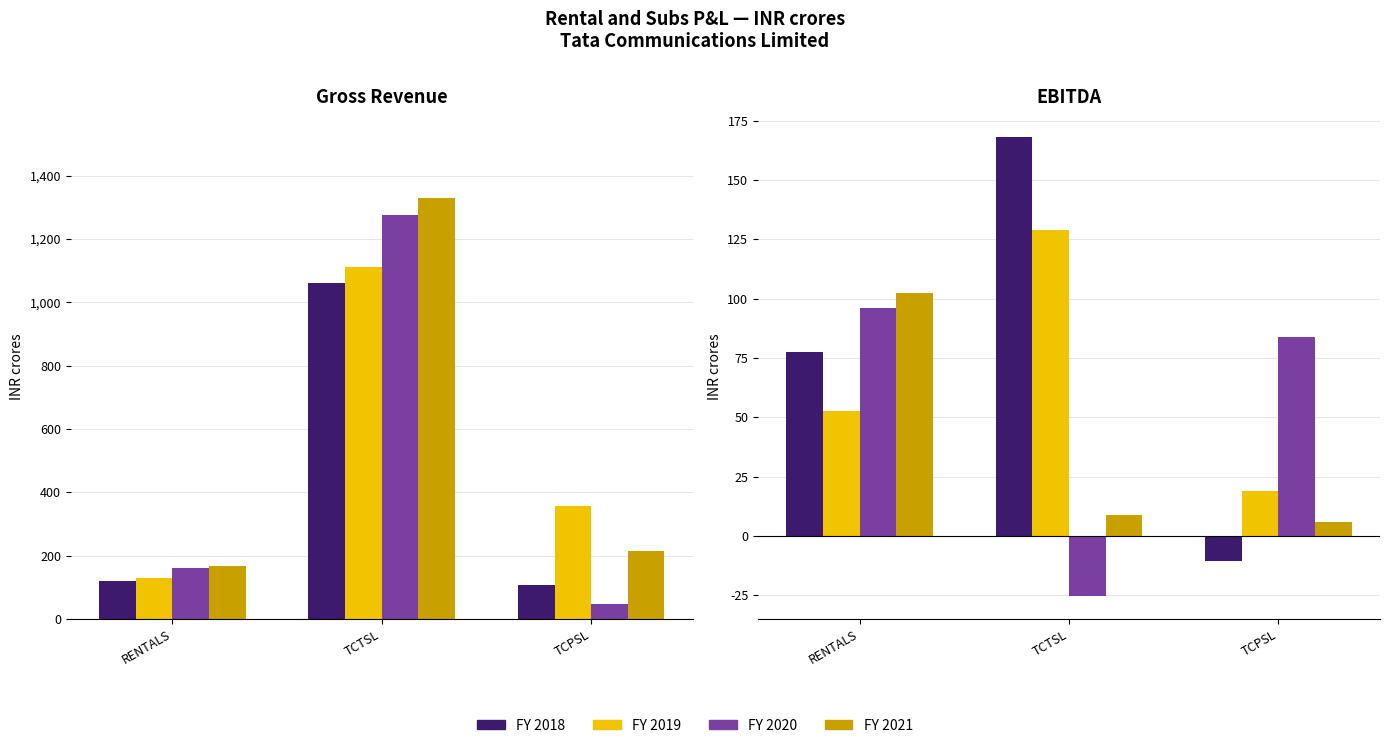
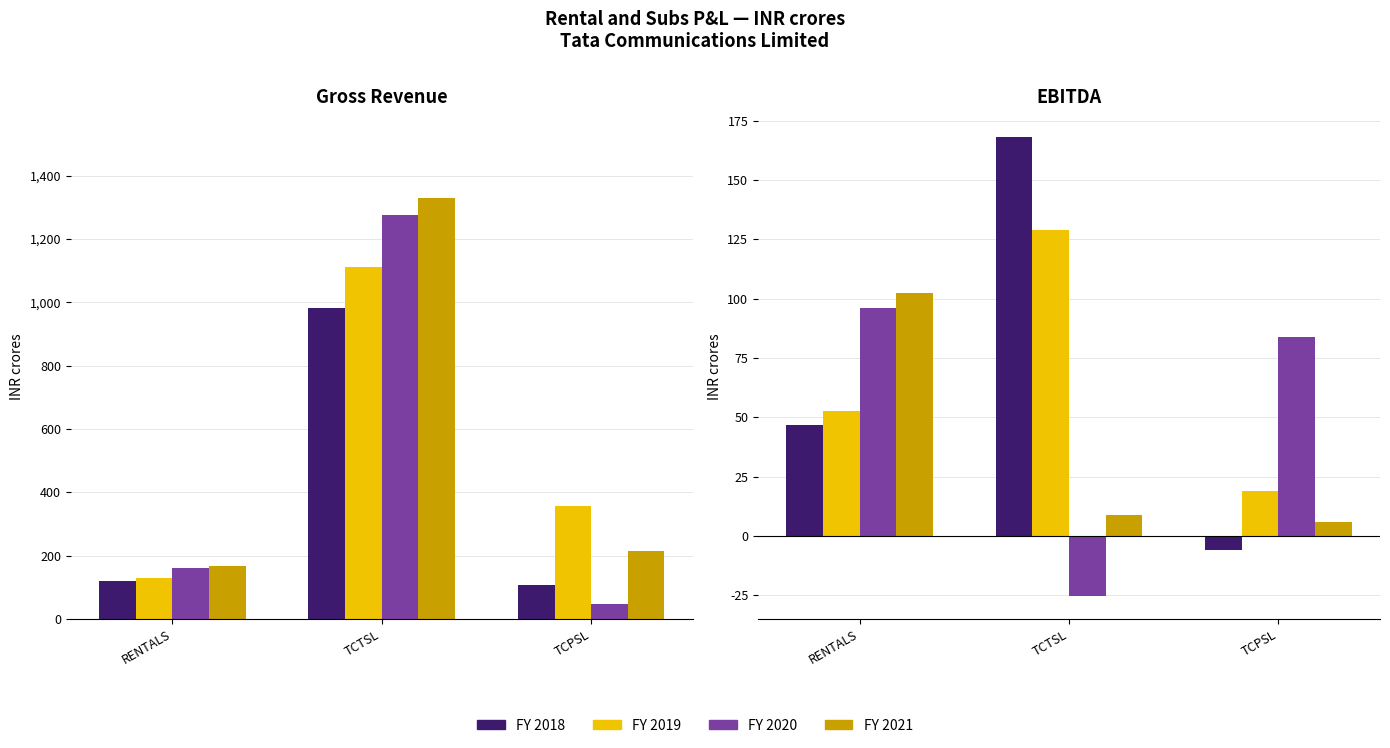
Gross Revenue, FY 2018, TCTSL: 1,060 -> 980
EBITDA, FY 2018, RENTALS: 77 -> 47
EBITDA, FY 2018, TCPSL: -11 -> -6
